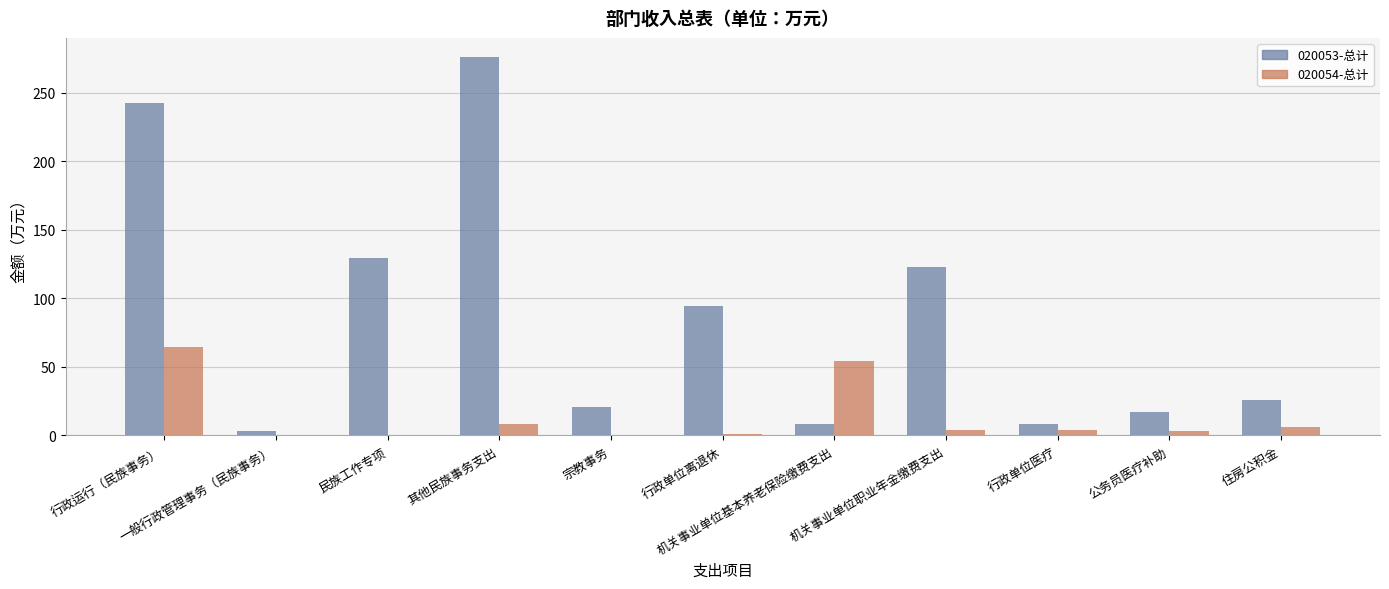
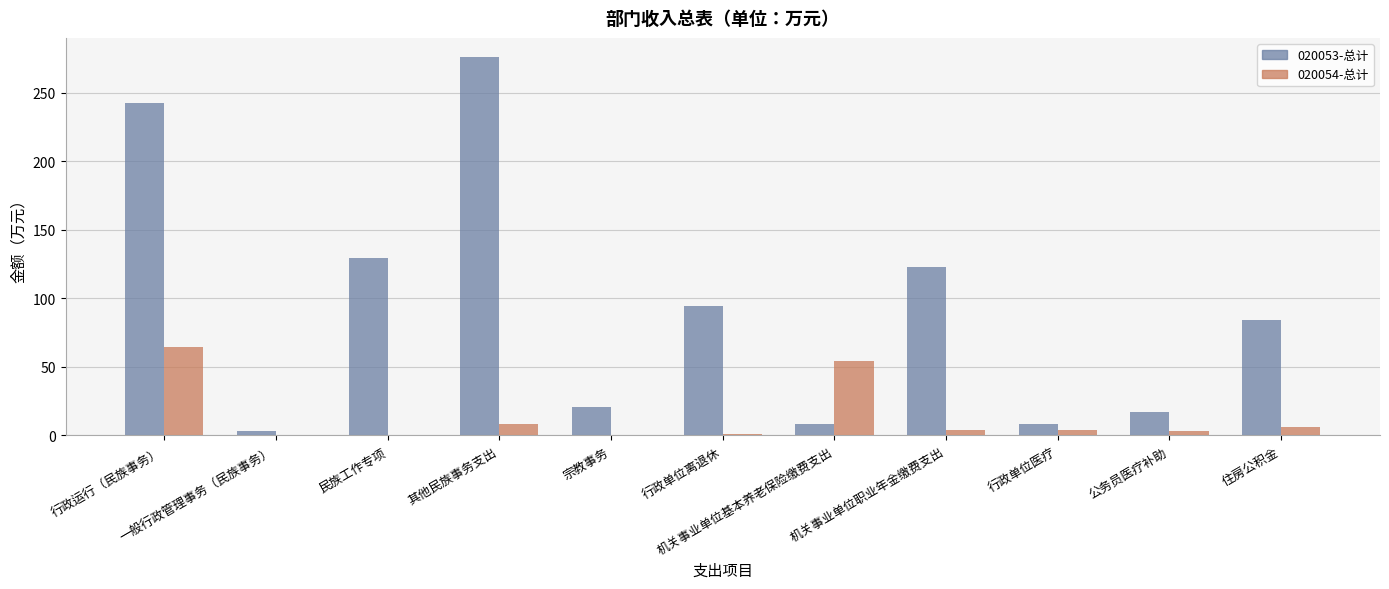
020053-总计, 住房公积金: 26 -> 84
